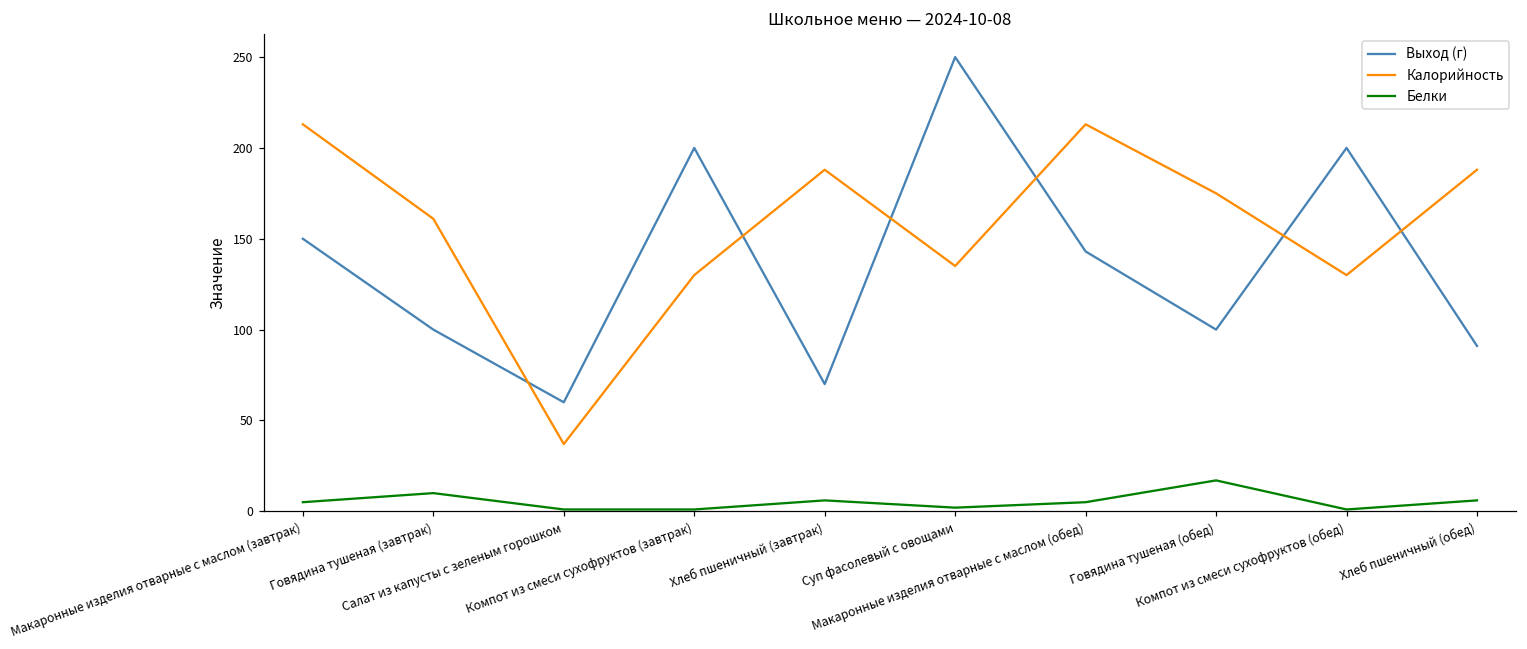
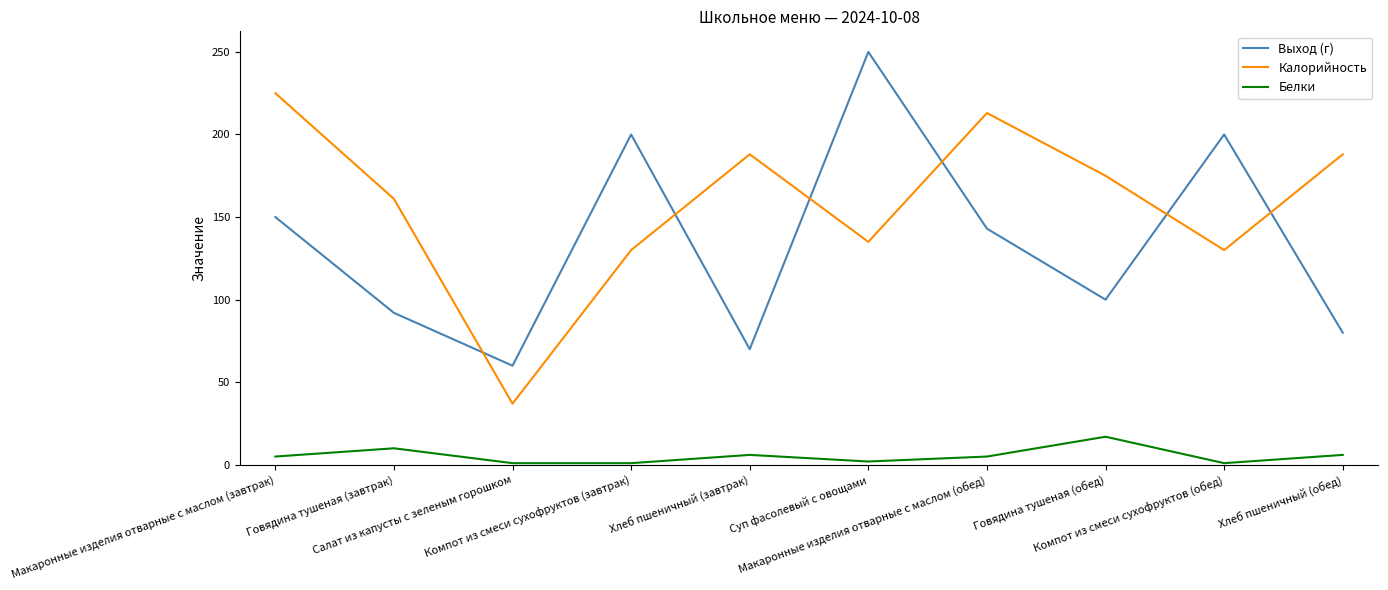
Калорийность, Макаронные изделия отварные с маслом (завтрак): 213 -> 225
Выход (г), Говядина тушеная (завтрак): 100 -> 92
Выход (г), Хлеб пшеничный (обед): 91 -> 80
